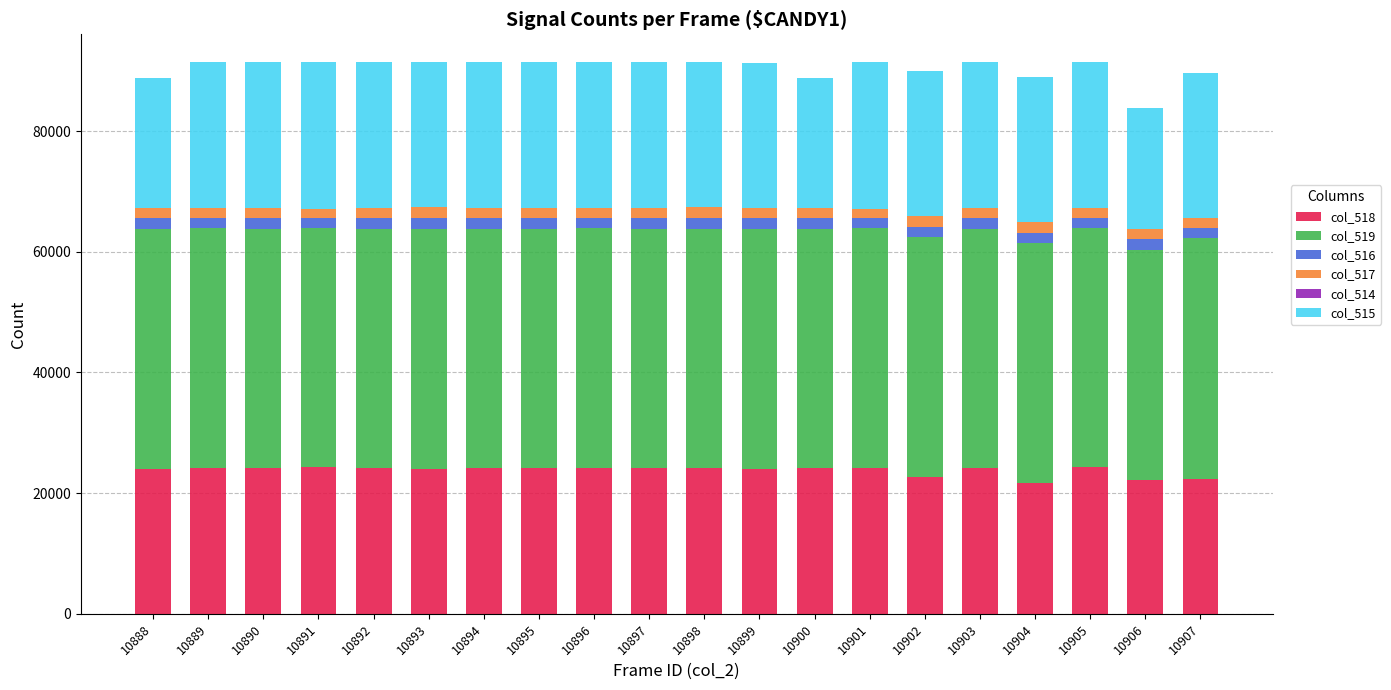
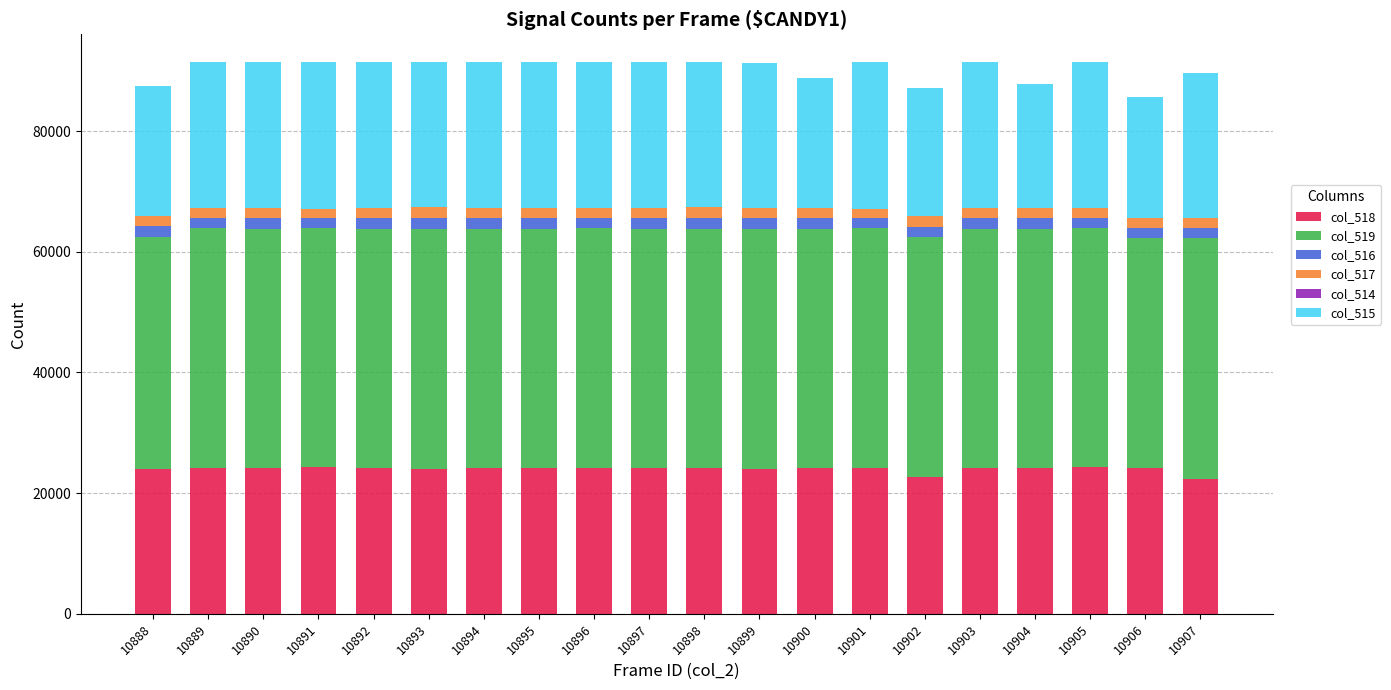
col_519, 10888: 40000 -> 38000
col_515, 10902: 24000 -> 21000
col_518, 10904: 22000 -> 24000
col_515, 10904: 24000 -> 20000
col_518, 10906: 22000 -> 24000
